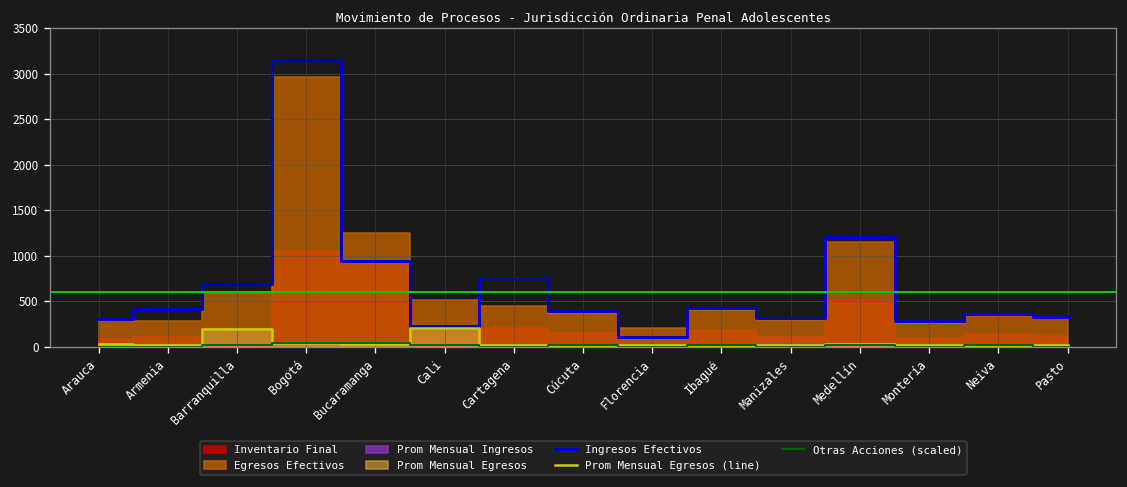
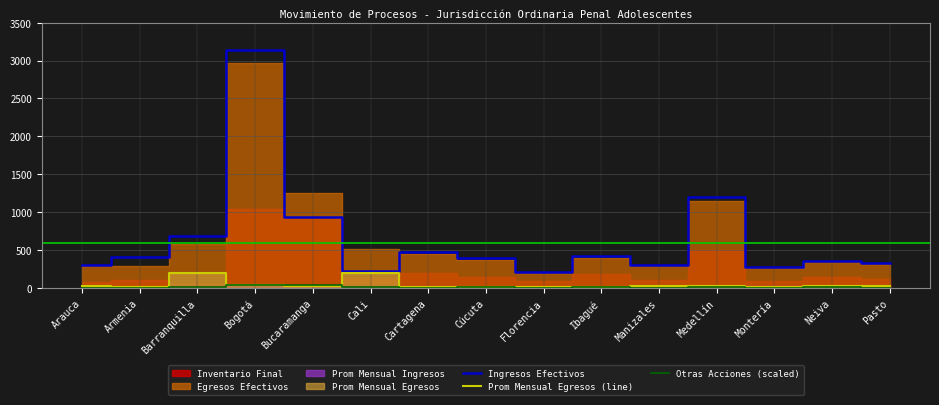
Ingresos Efectivos, Cartagena: 800 -> 500
Ingresos Efectivos, Florencia: 100 -> 200
